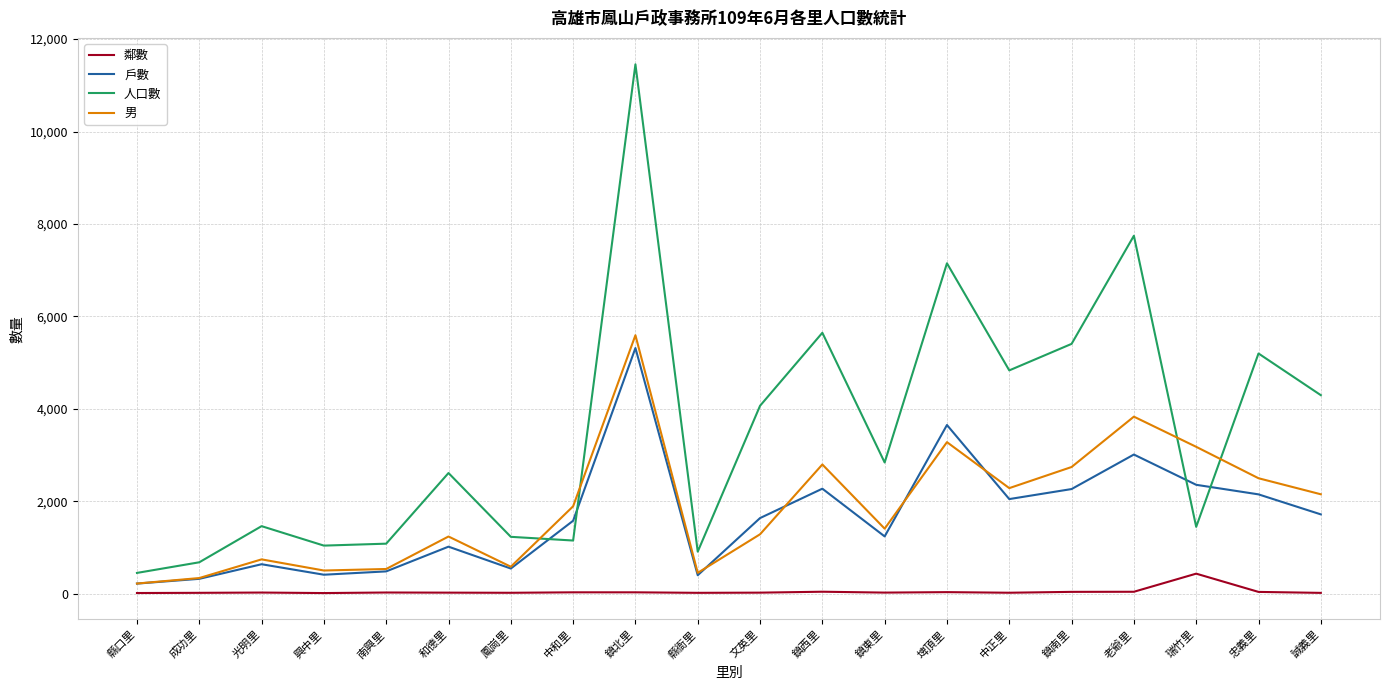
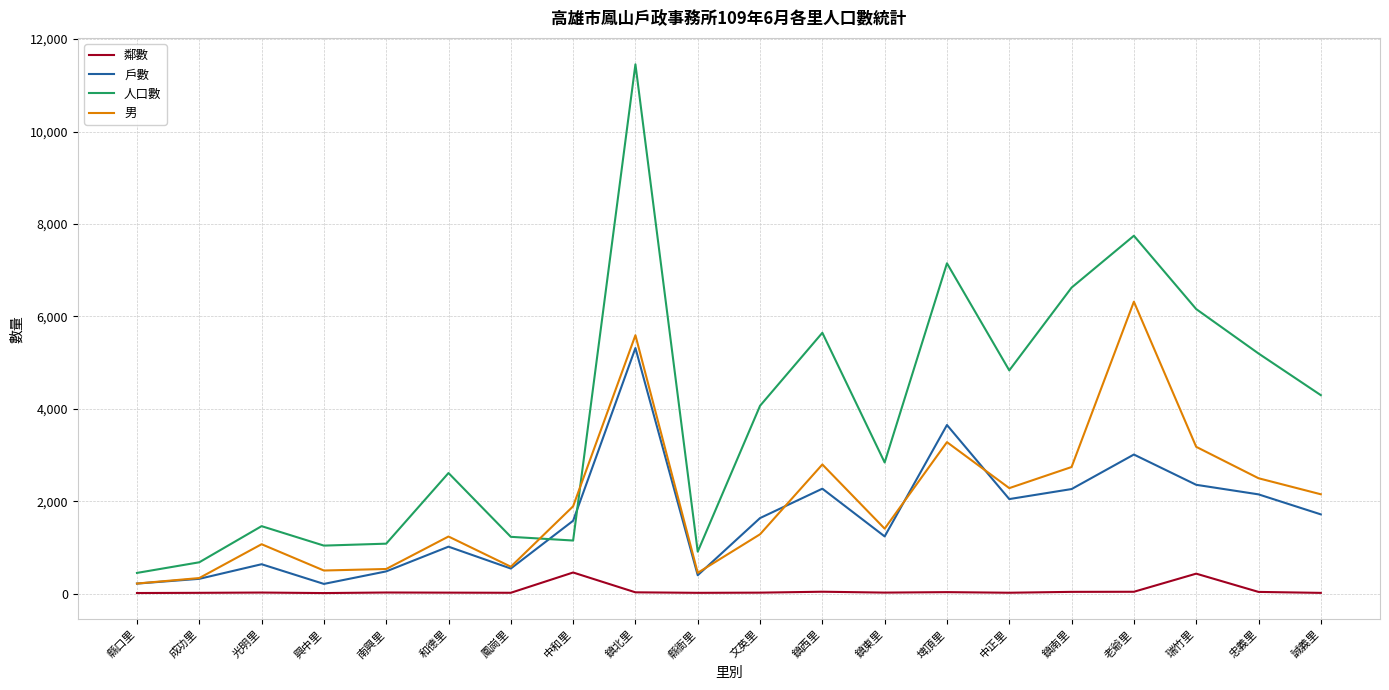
男, 光明里: 700 -> 1,100
戶數, 興中里: 400 -> 200
鄰數, 中和里: 0 -> 500
人口數, 鎮南里: 5,400 -> 6,600
男, 老爺里: 3,800 -> 6,300
人口數, 瑞竹里: 1,400 -> 6,200
